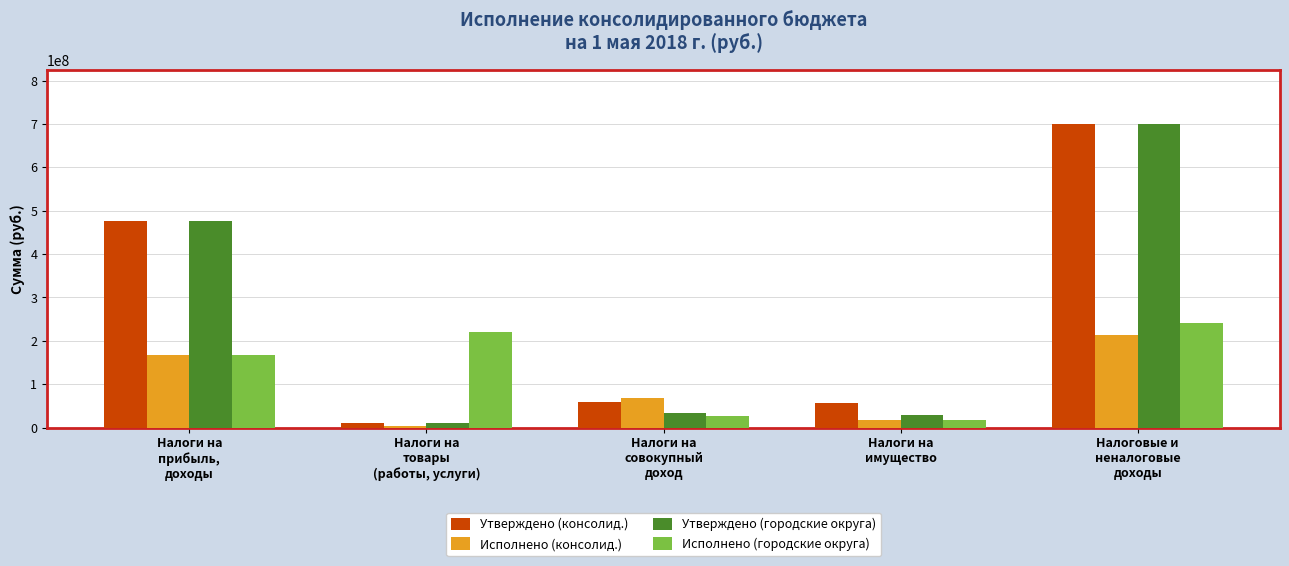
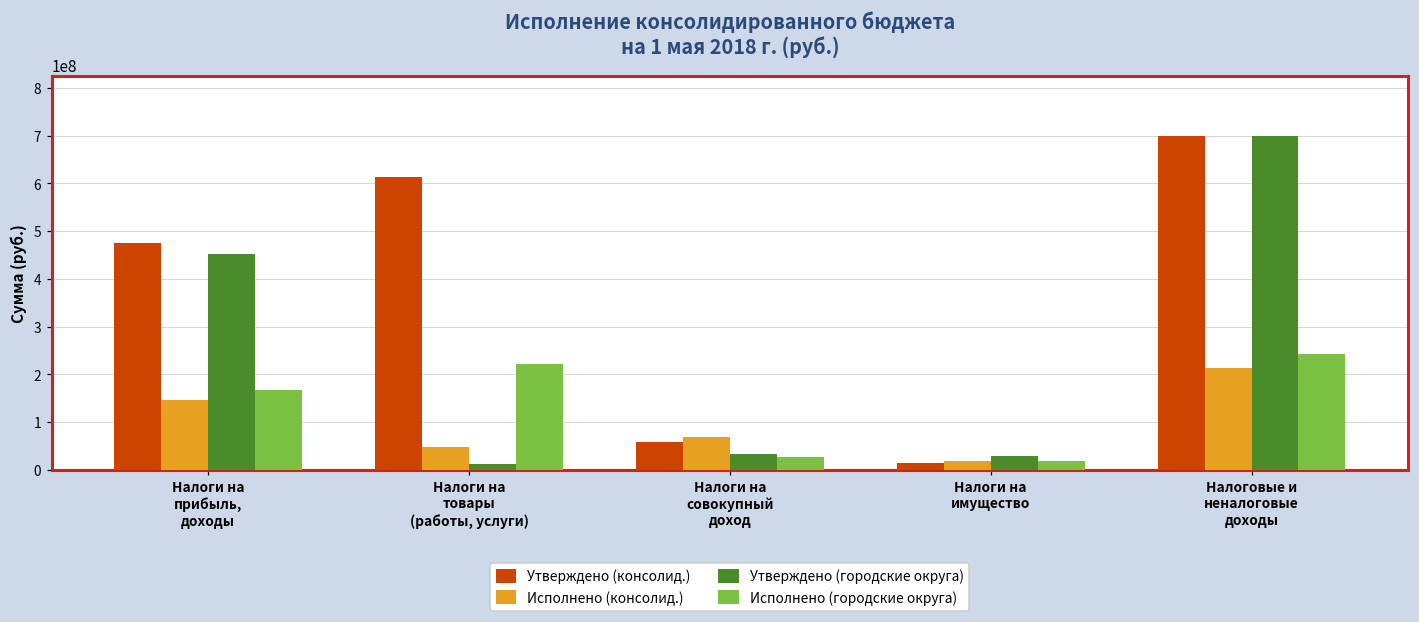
Исполнено (консолид.), Налоги на прибыль, доходы: 170000000 -> 150000000
Утверждено (городские округа), Налоги на прибыль, доходы: 480000000 -> 450000000
Утверждено (консолид.), Налоги на товары (работы, услуги): 10000000 -> 610000000
Исполнено (консолид.), Налоги на товары (работы, услуги): 0 -> 50000000
Утверждено (консолид.), Налоги на имущество: 60000000 -> 10000000
